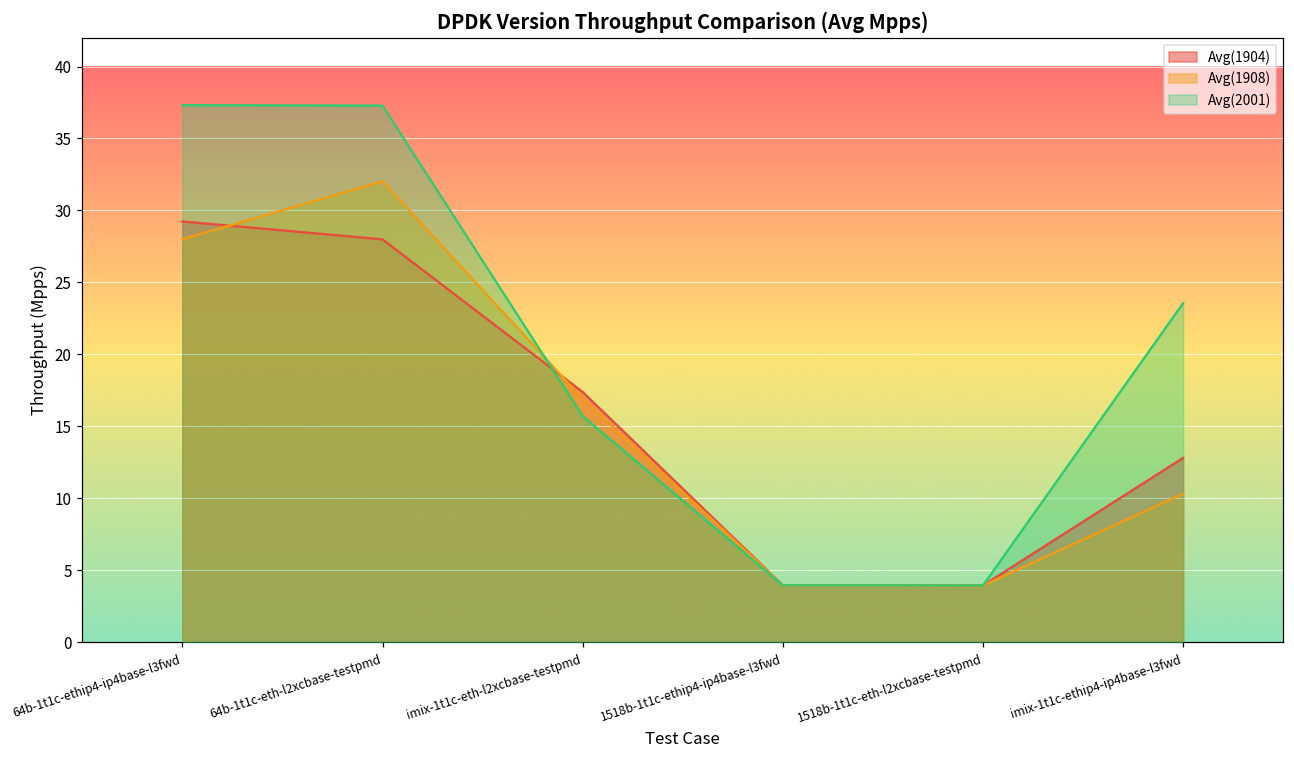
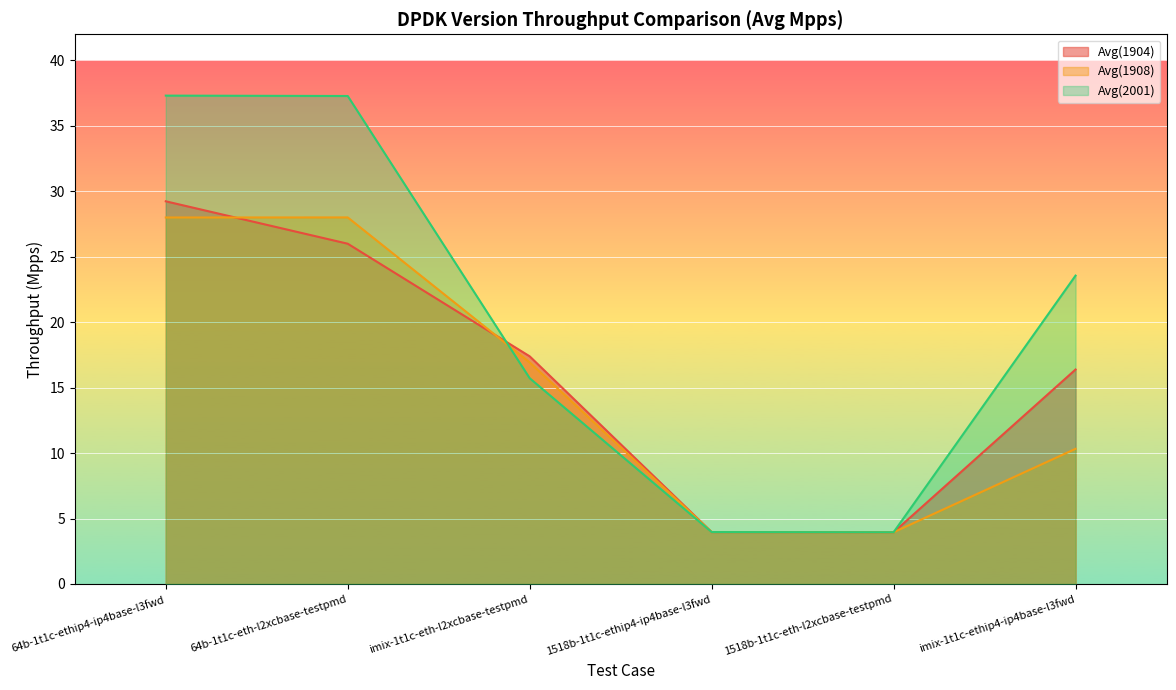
Avg(1904), 64b-1t1c-eth-l2xcbase-testpmd: 28.0 -> 26.0
Avg(1908), 64b-1t1c-eth-l2xcbase-testpmd: 32.0 -> 28.0
Avg(1904), imix-1t1c-ethip4-ip4base-l3fwd: 12.8 -> 16.4
